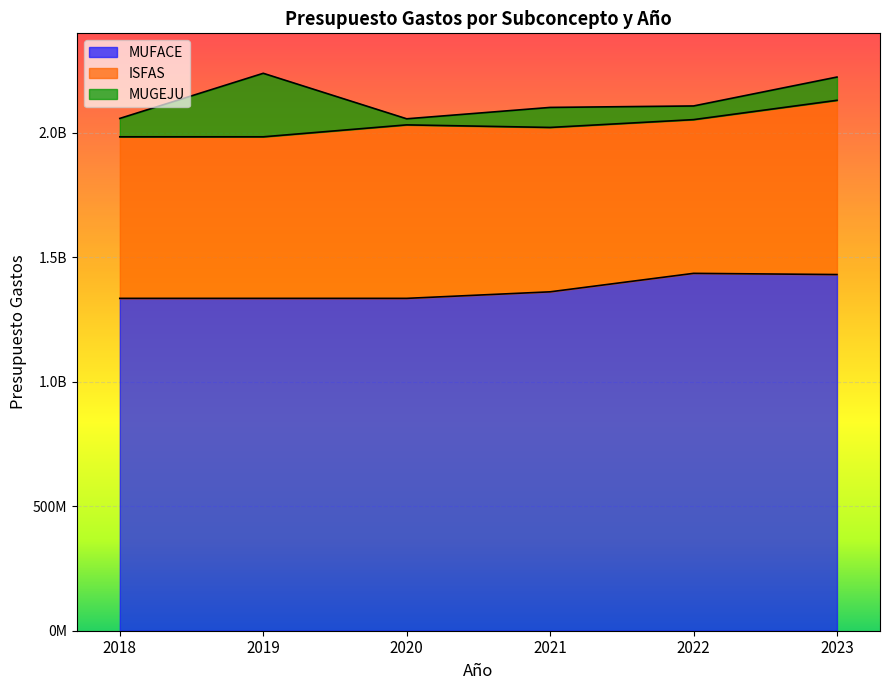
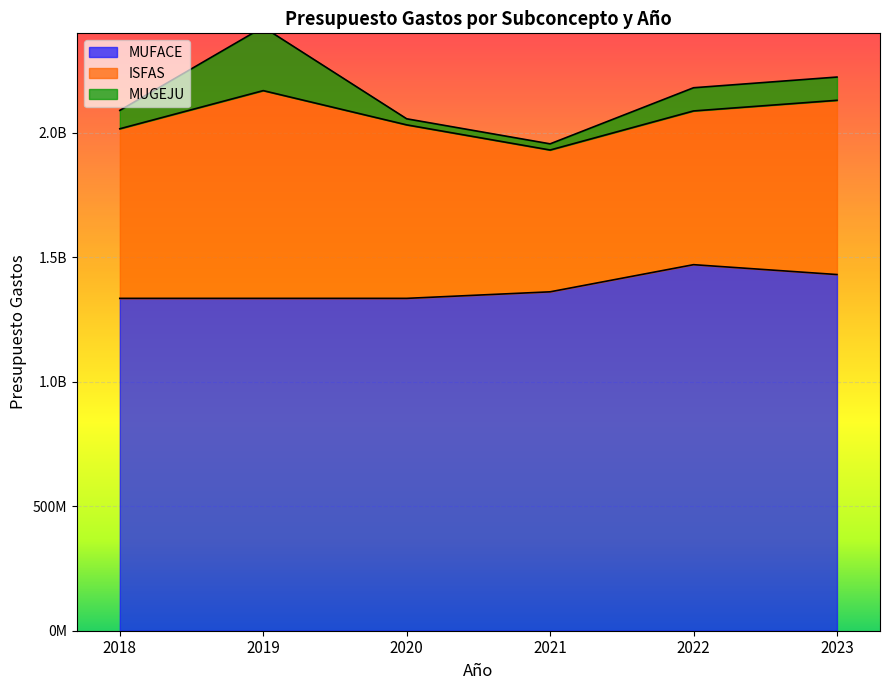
ISFAS, 2018: 650000000 -> 680000000
ISFAS, 2019: 650000000 -> 830000000
ISFAS, 2021: 660000000 -> 570000000
MUGEJU, 2021: 80000000 -> 20000000
MUFACE, 2022: 1440000000 -> 1470000000
MUGEJU, 2022: 50000000 -> 90000000
